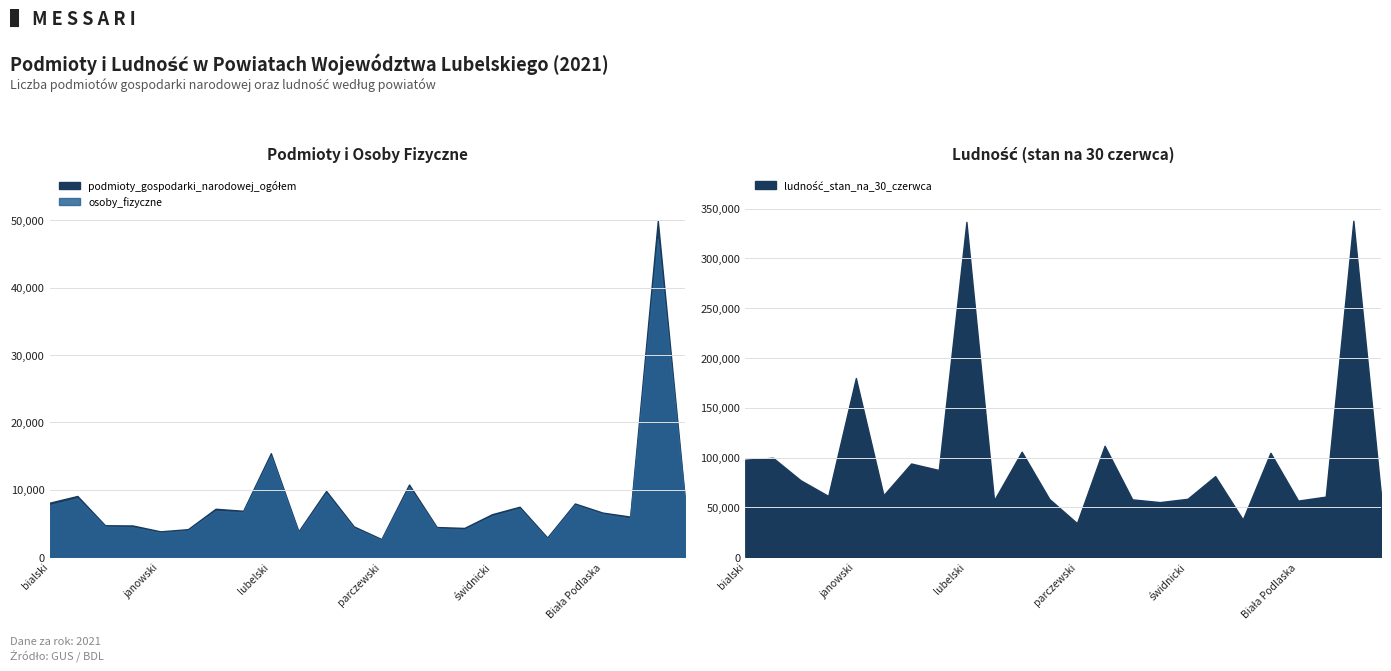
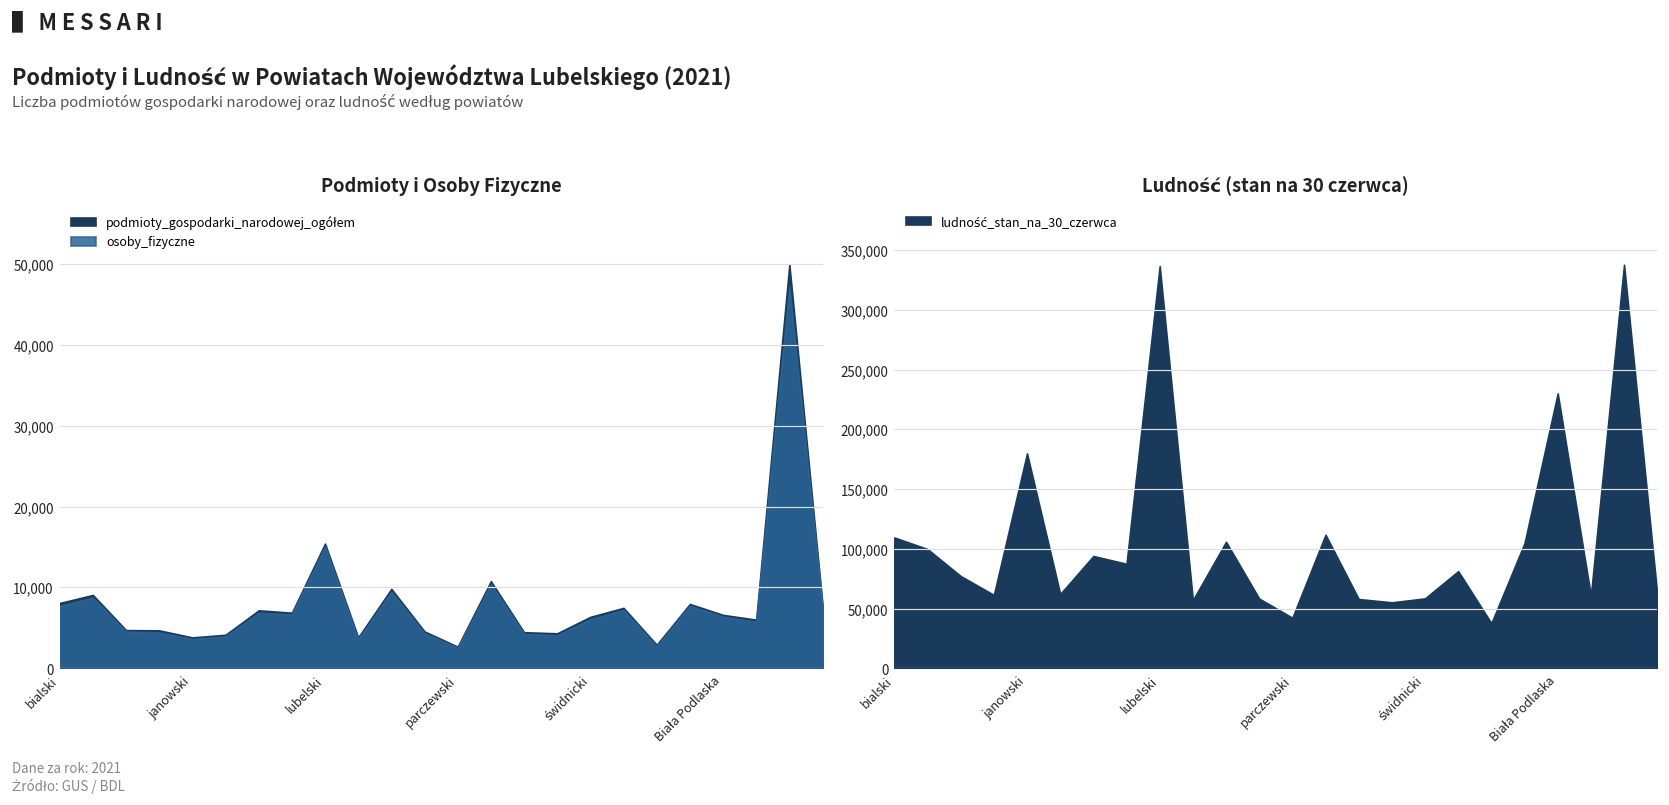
Ludność (stan na 30 czerwca), bialski: 100,000 -> 110,000
Ludność (stan na 30 czerwca), parczewski: 30,000 -> 40,000
Ludność (stan na 30 czerwca), Biała Podlaska: 60,000 -> 230,000
